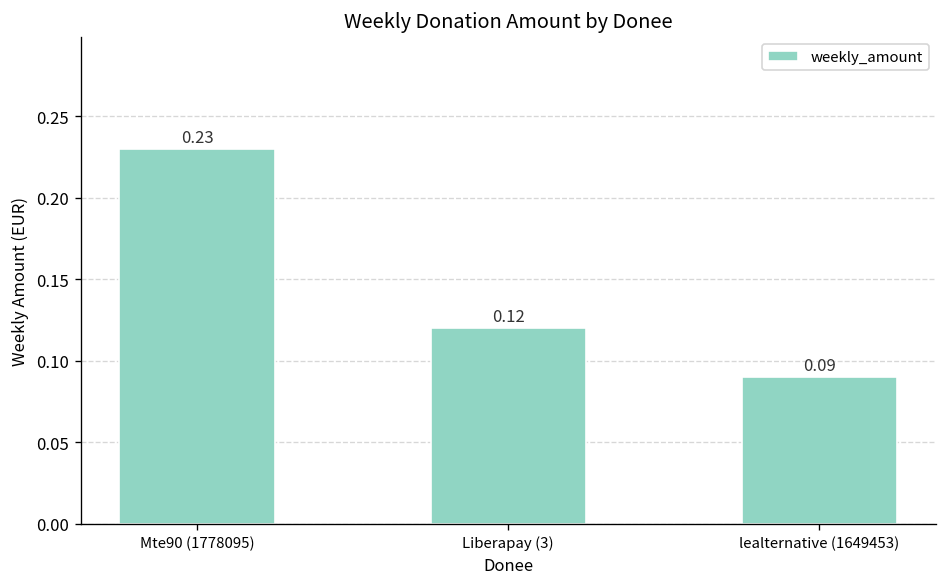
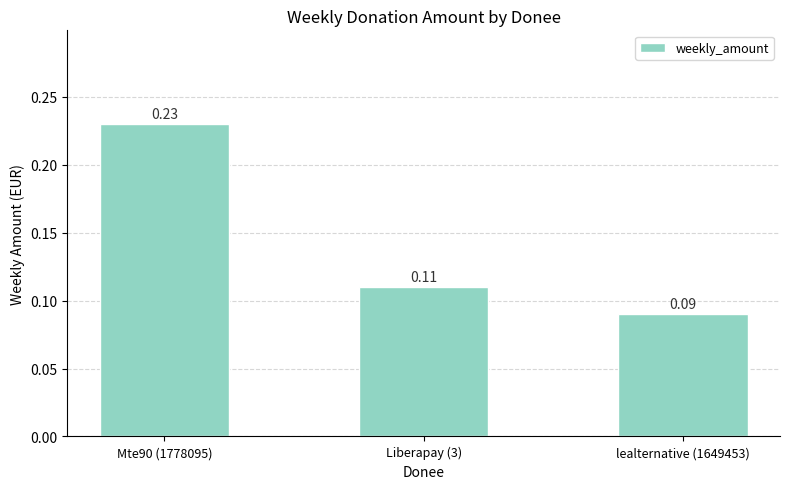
Liberapay (3): 0.12 -> 0.11
